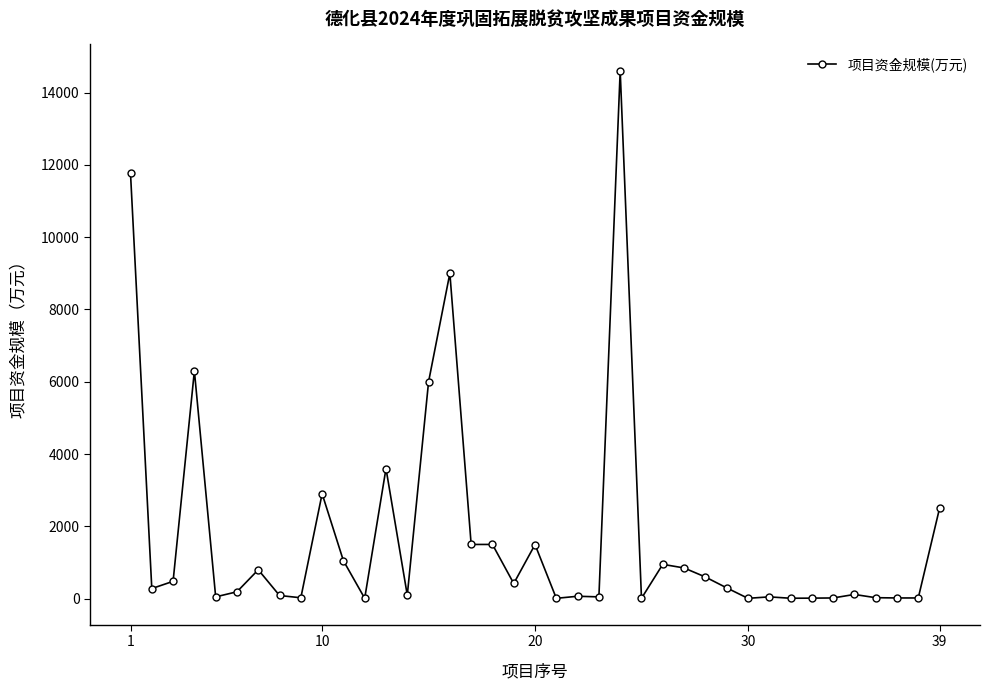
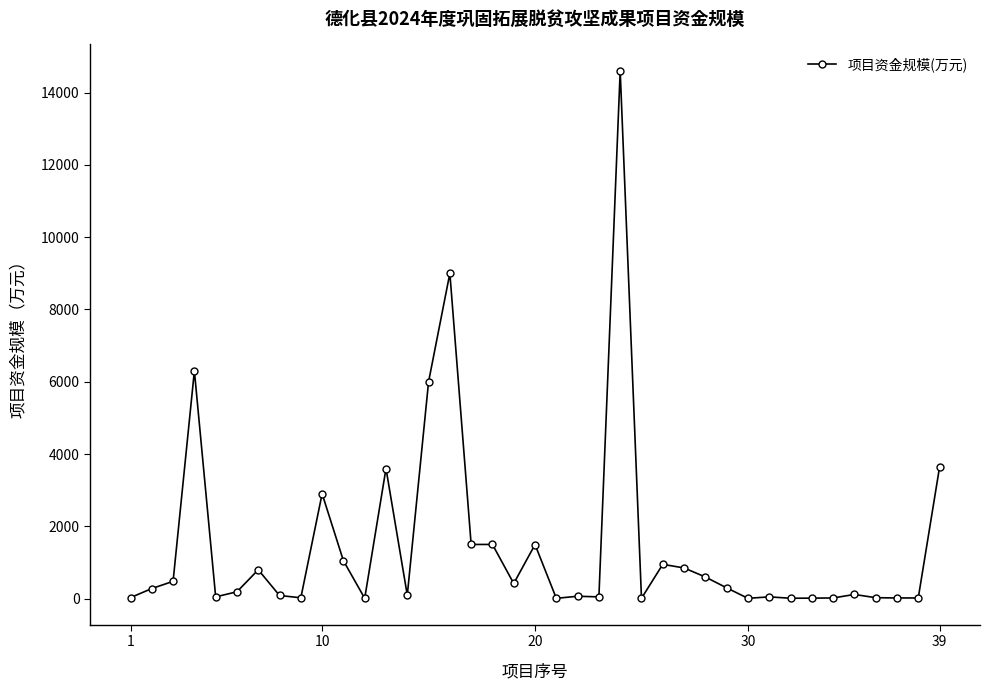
1: 11800 -> 0
39: 2500 -> 3600
